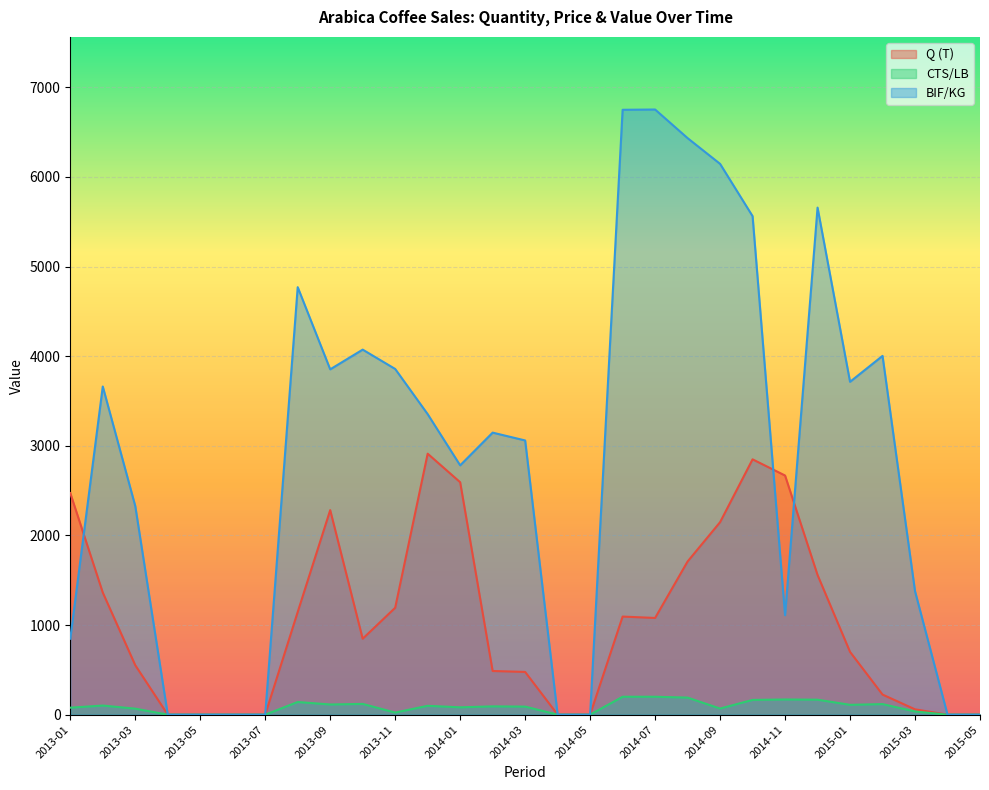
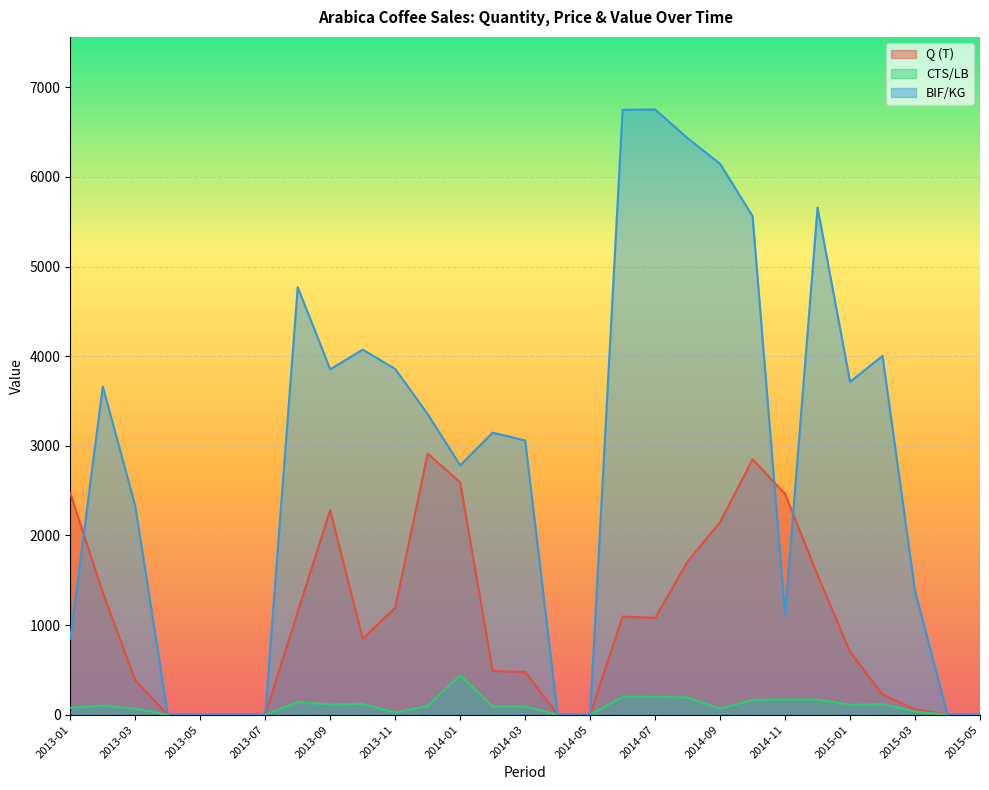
Q (T), 2013-03: 600 -> 400
CTS/LB, 2014-01: 100 -> 400
Q (T), 2014-11: 2700 -> 2500
